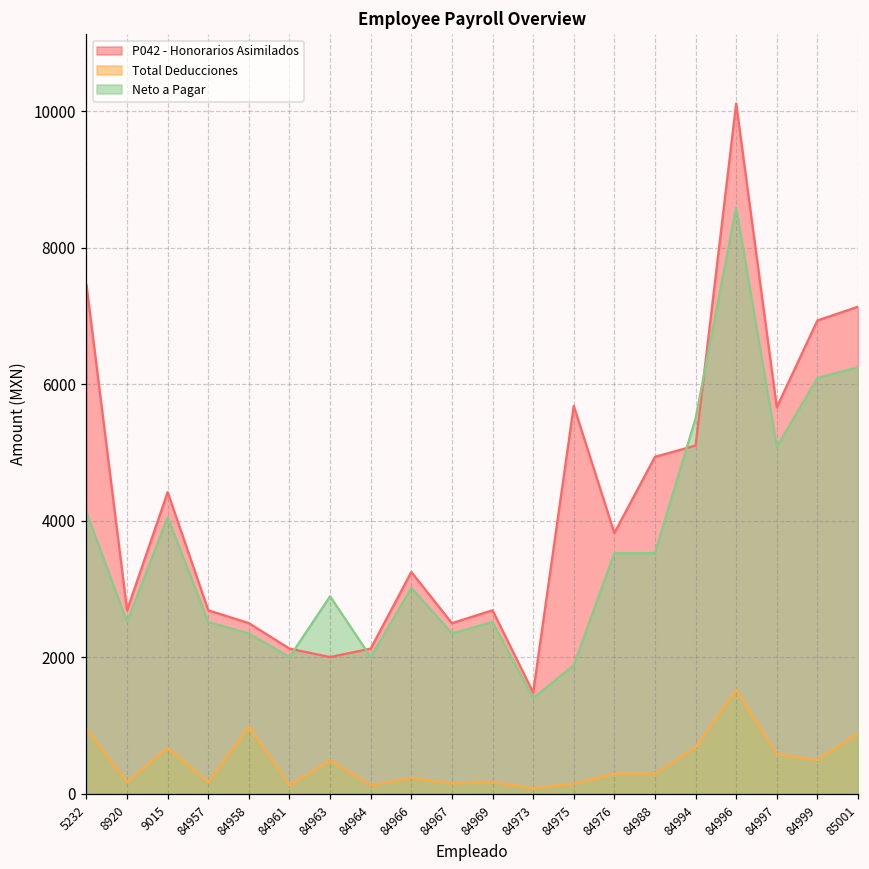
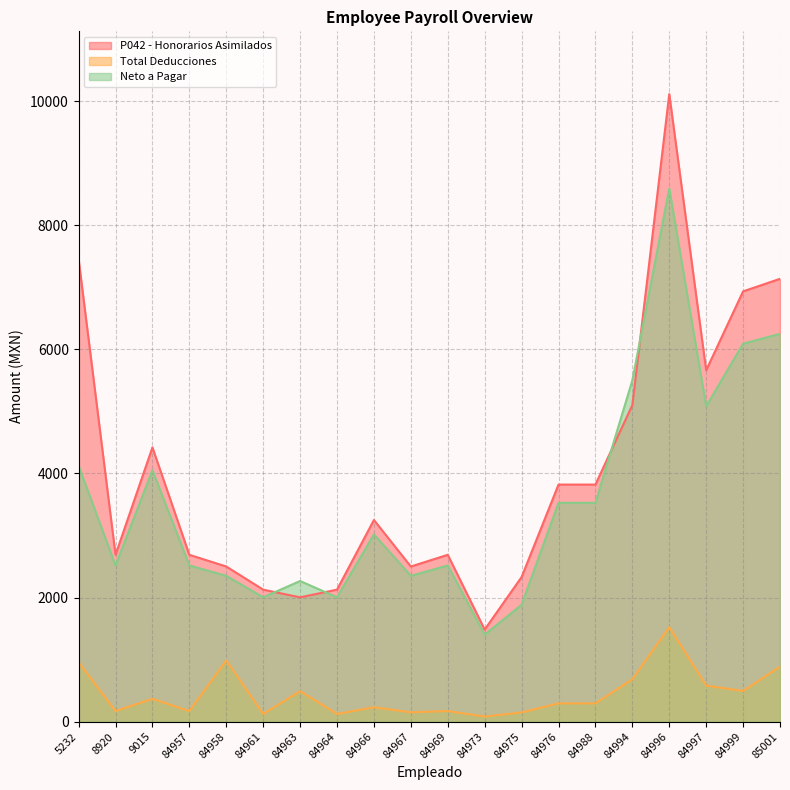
Total Deducciones, 9015: 700 -> 400
Neto a Pagar, 84963: 2900 -> 2300
P042 - Honorarios Asimilados, 84975: 5700 -> 2300
P042 - Honorarios Asimilados, 84988: 4900 -> 3800
